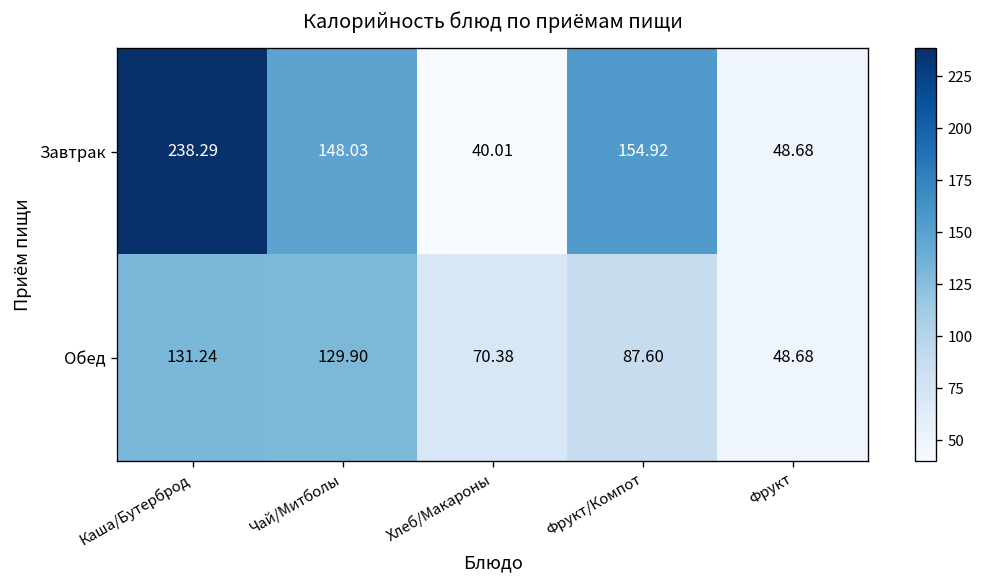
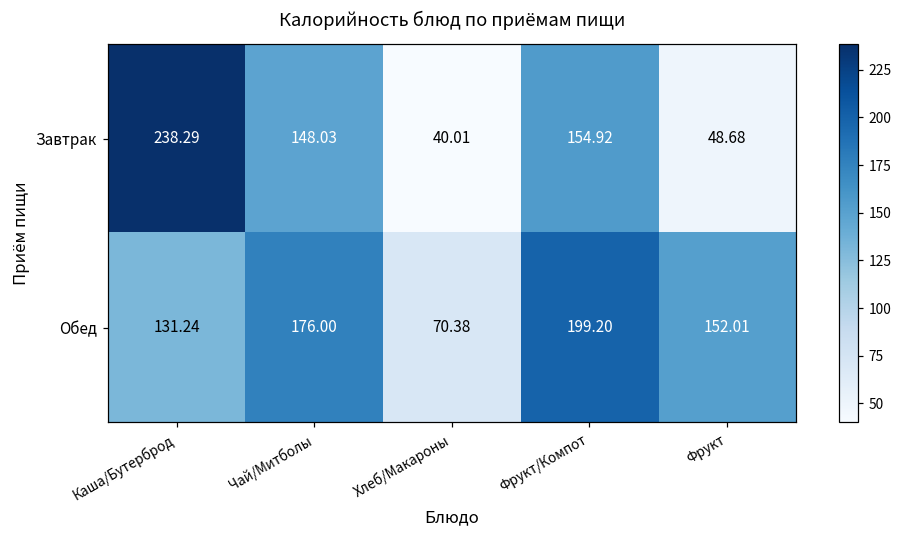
Обед, Чай/Митболы: 129.90 -> 176.00
Обед, Фрукт/Компот: 87.60 -> 199.20
Обед, Фрукт: 48.68 -> 152.01
